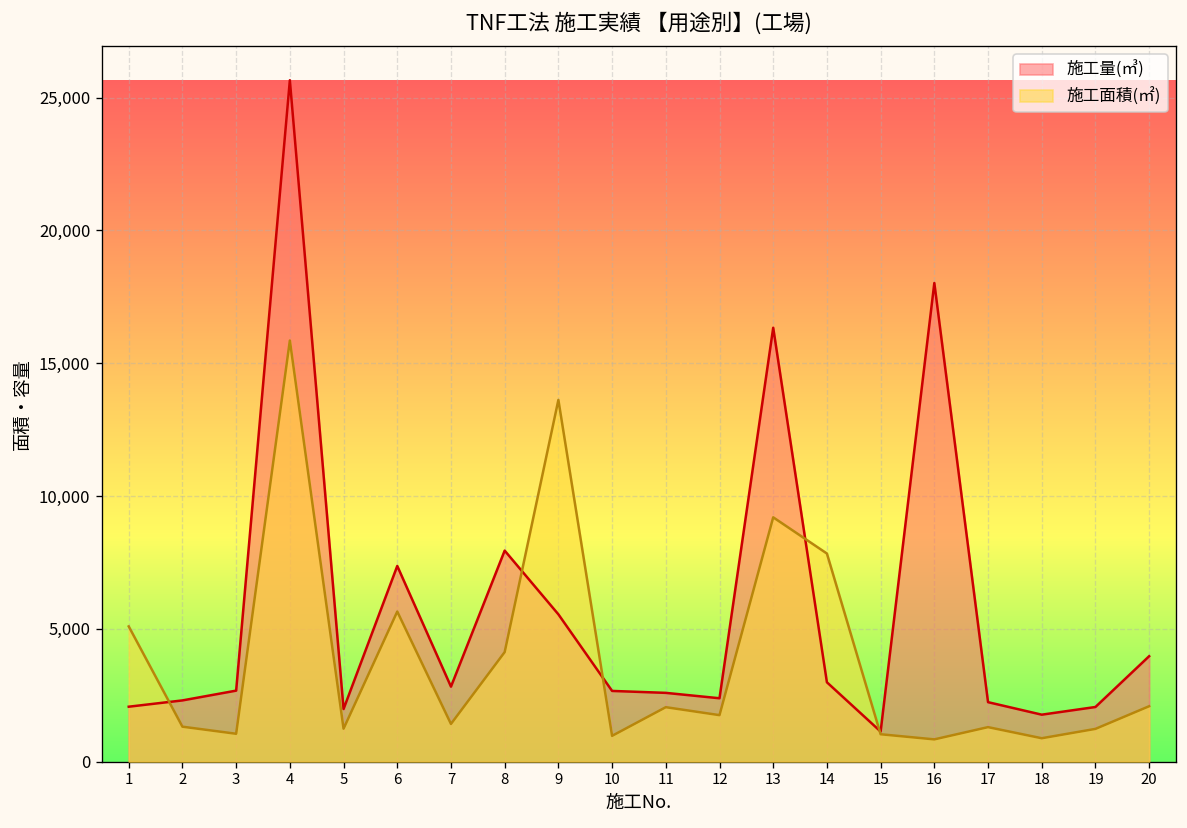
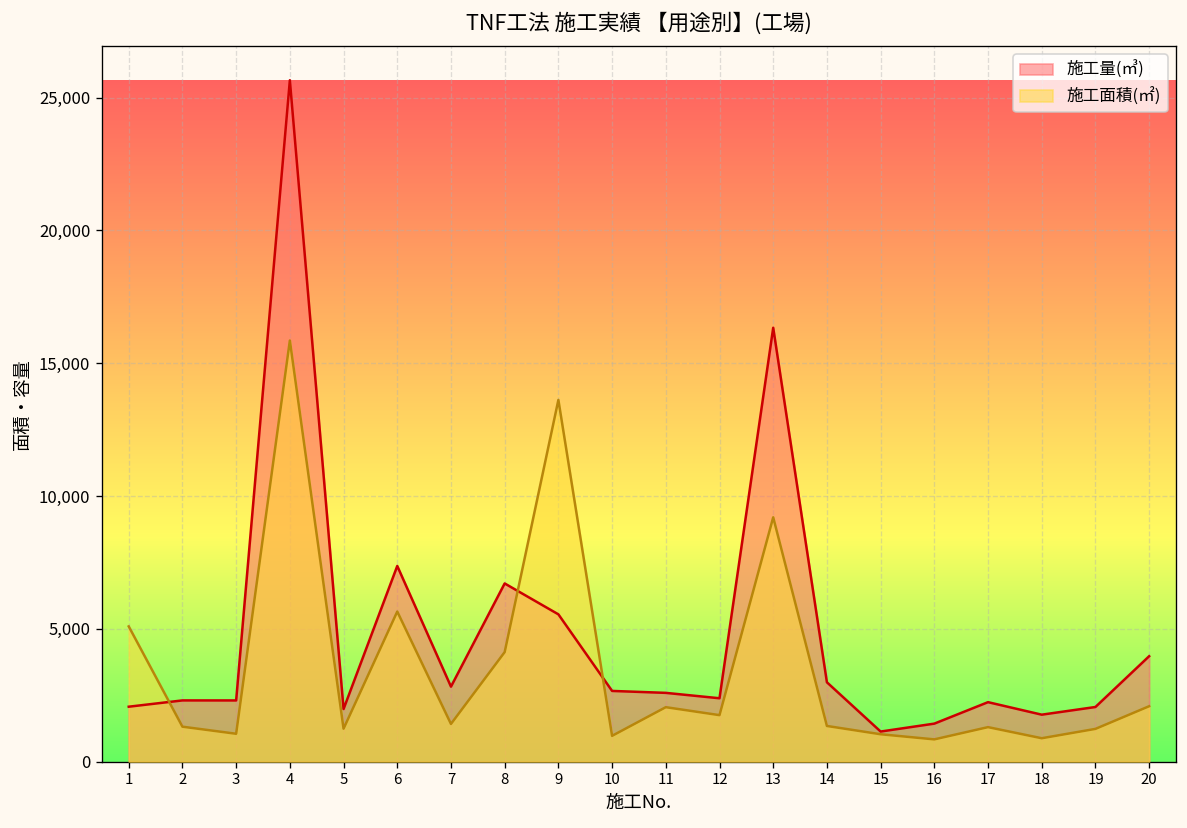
施工量(㎥), 3: 2,700 -> 2,300
施工量(㎥), 8: 7,900 -> 6,700
施工面積(㎡), 14: 7,800 -> 1,300
施工量(㎥), 16: 18,000 -> 1,400
